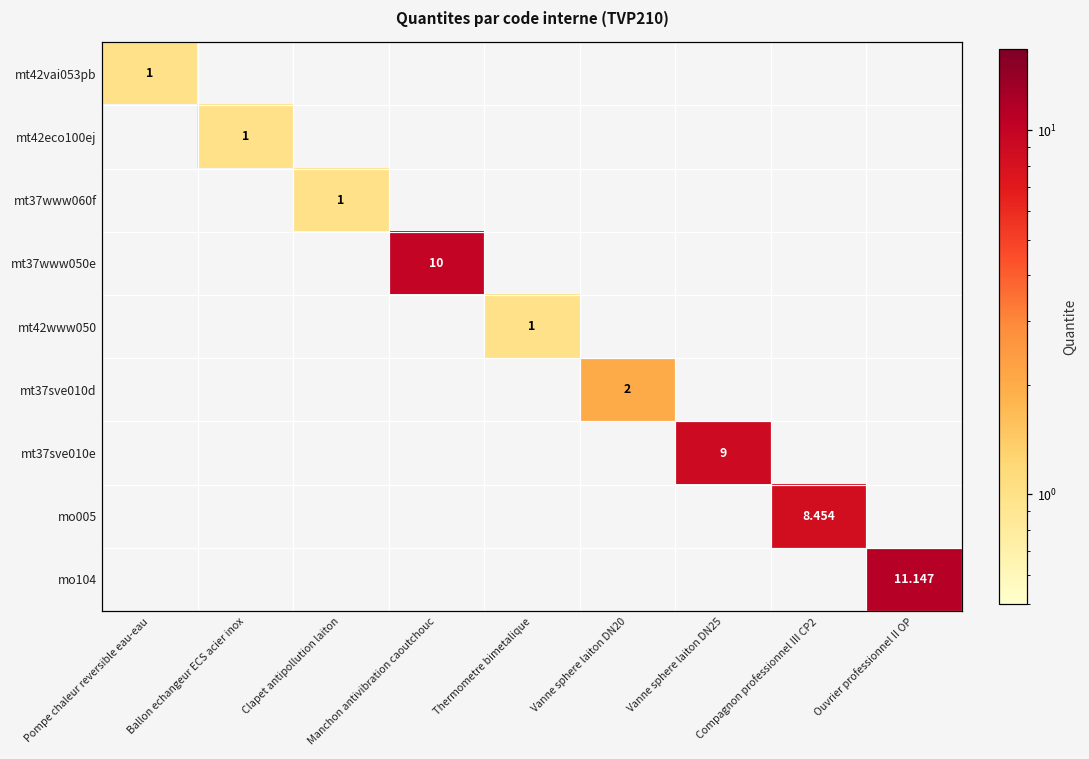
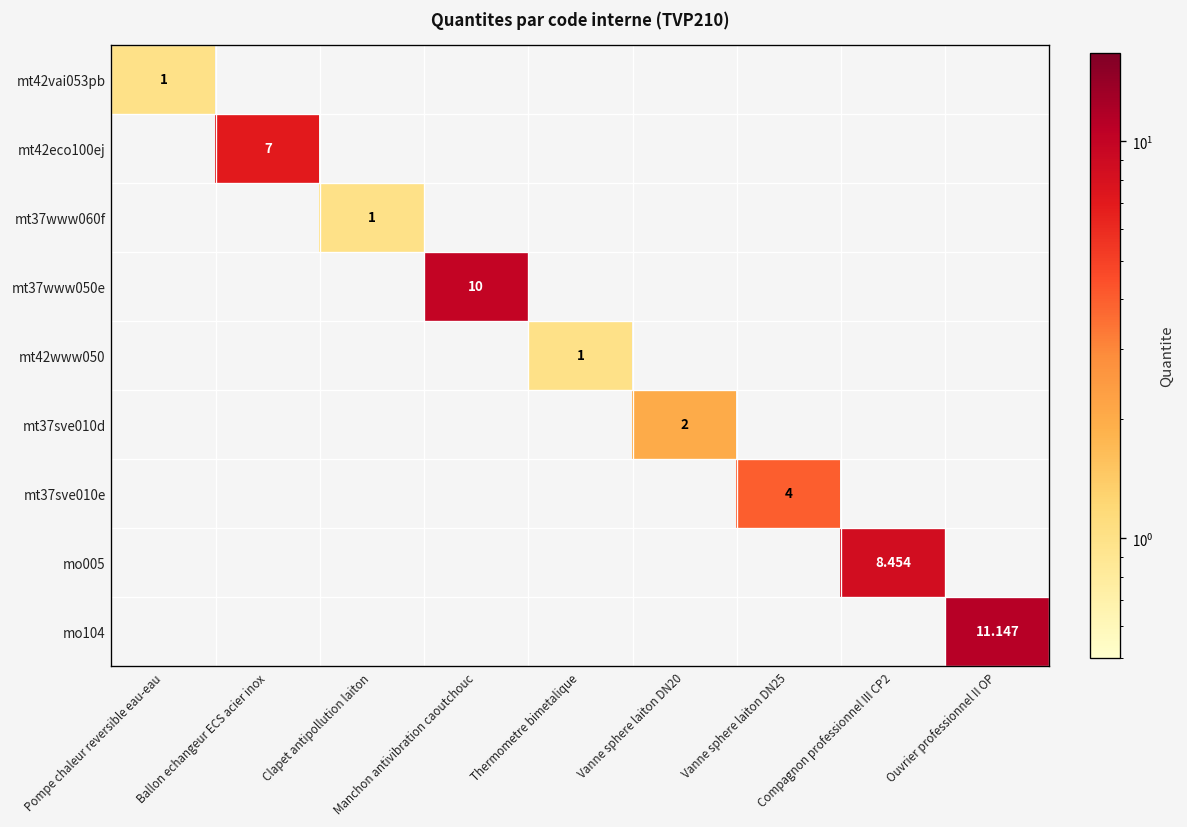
mt42eco100ej, Ballon echangeur ECS acier inox: 1 -> 7
mt37sve010e, Vanne sphere laiton DN25: 9 -> 4
